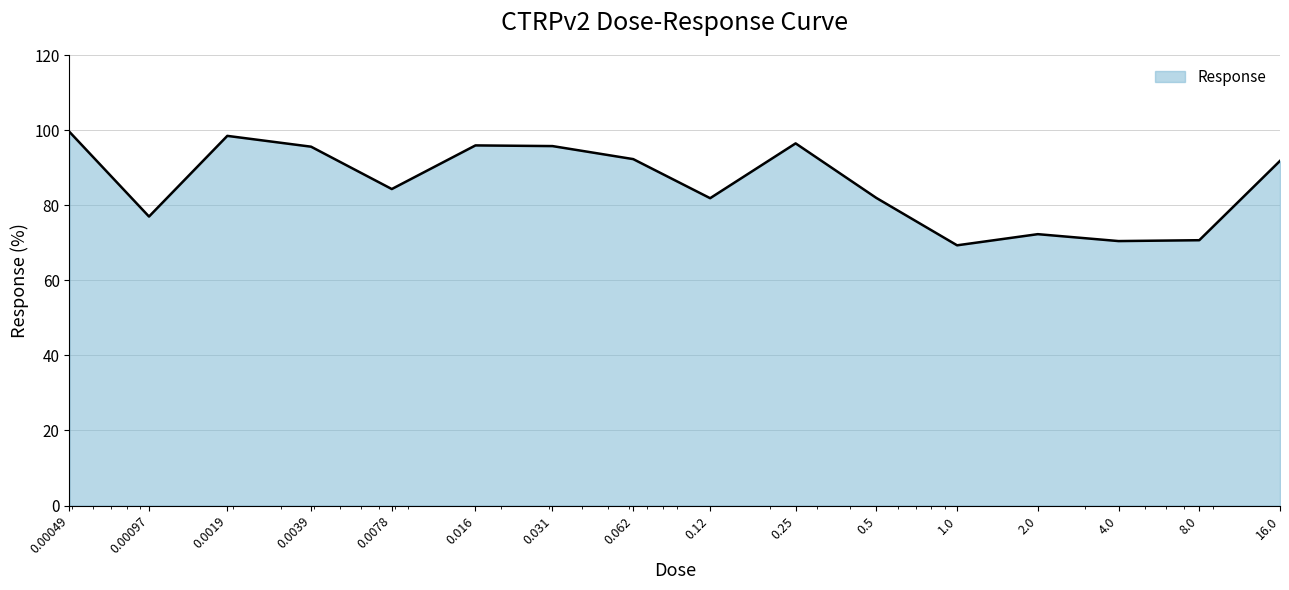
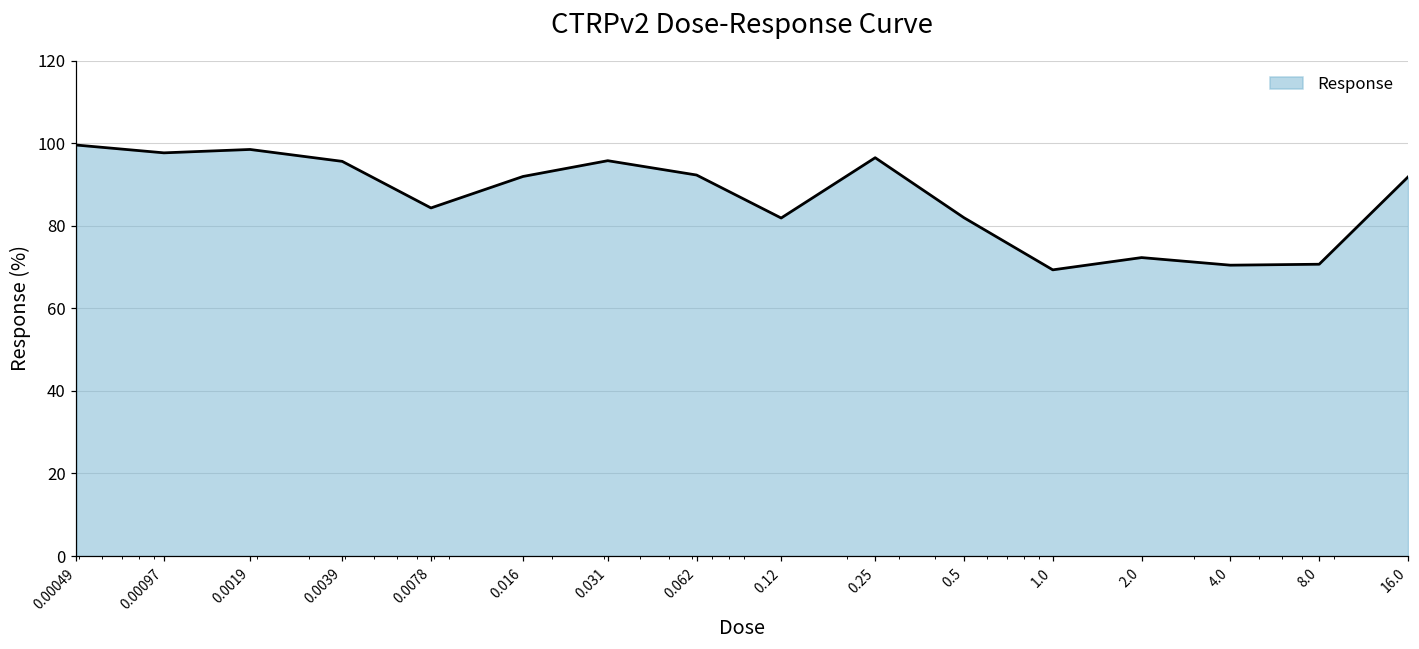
0.00097: 77 -> 98
0.016: 96 -> 92
